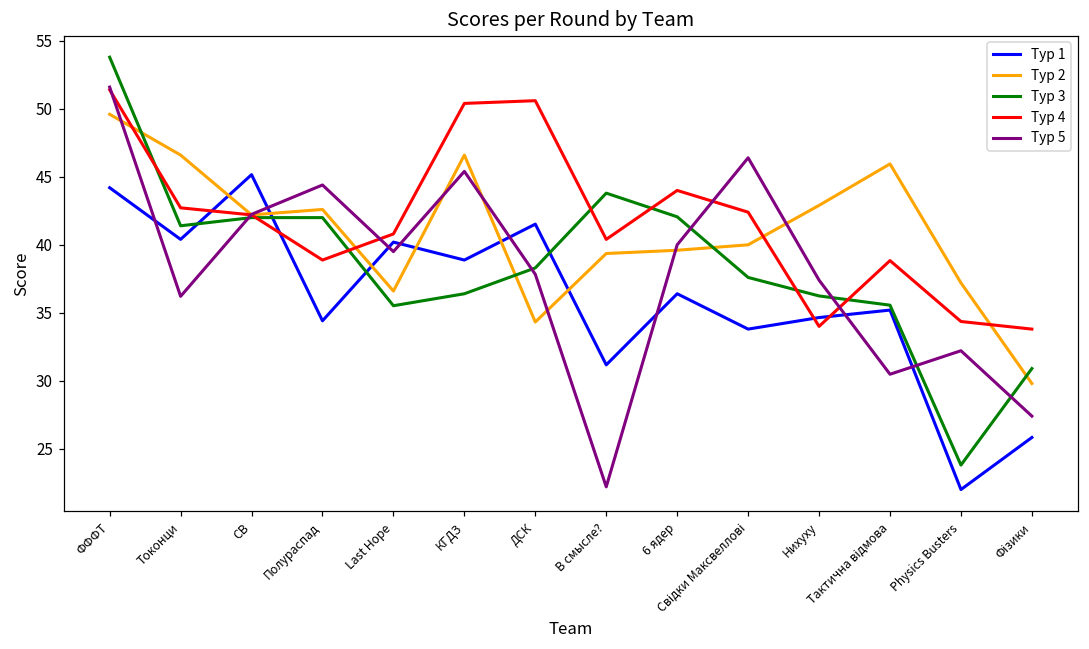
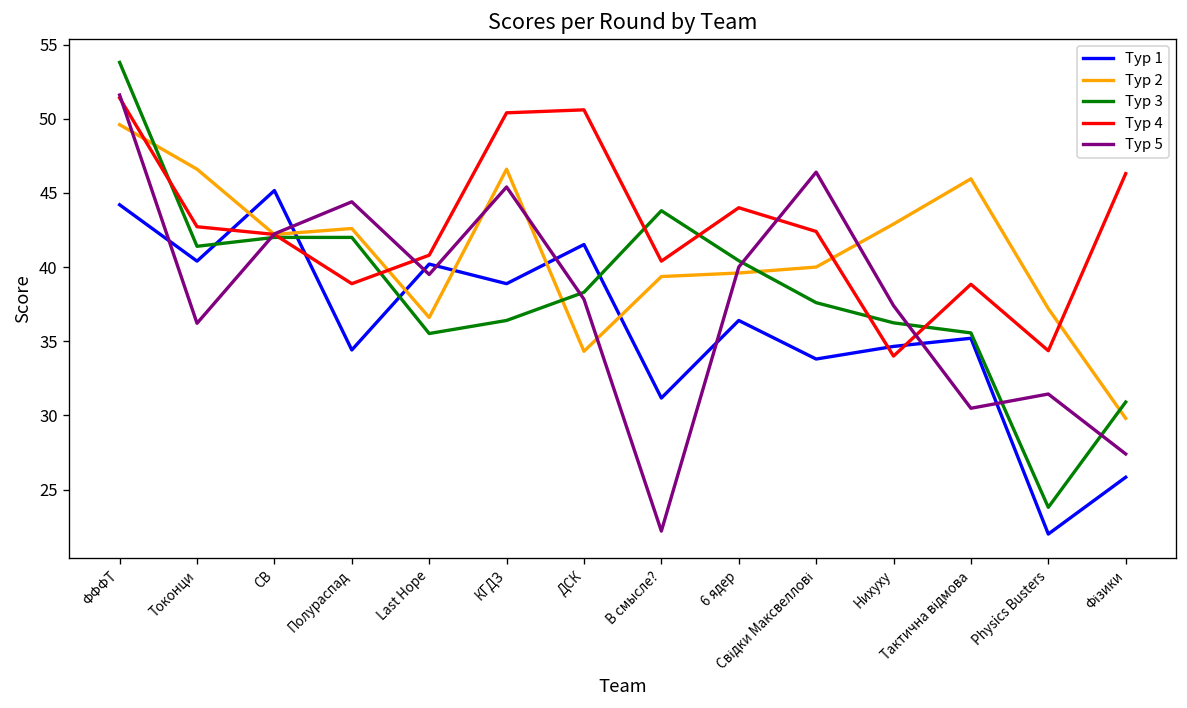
Тур 3, 6 ядер: 42.1 -> 40.4
Тур 5, Physics Busters: 32.2 -> 31.4
Тур 4, Фізики: 33.8 -> 46.3
